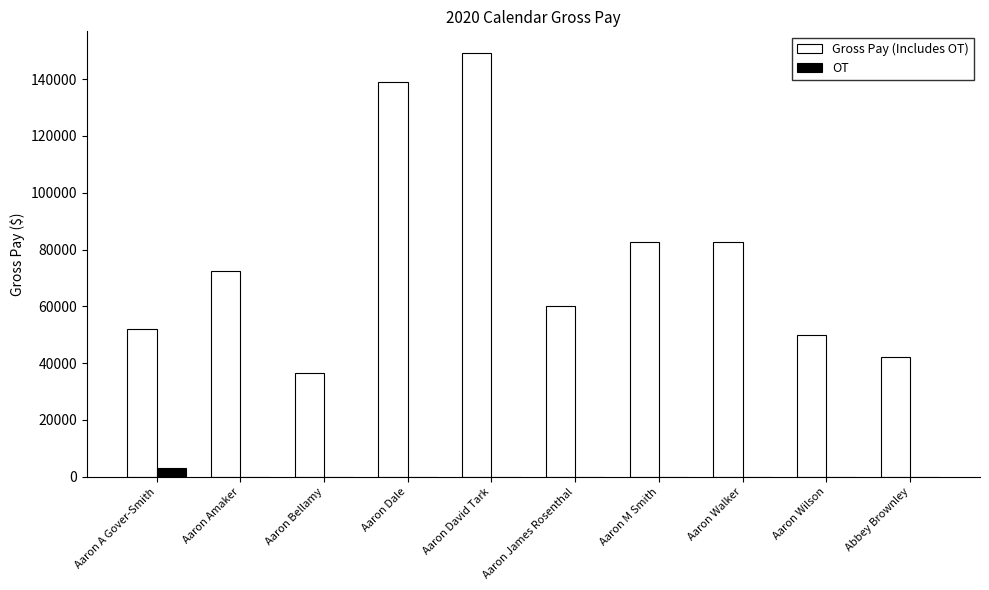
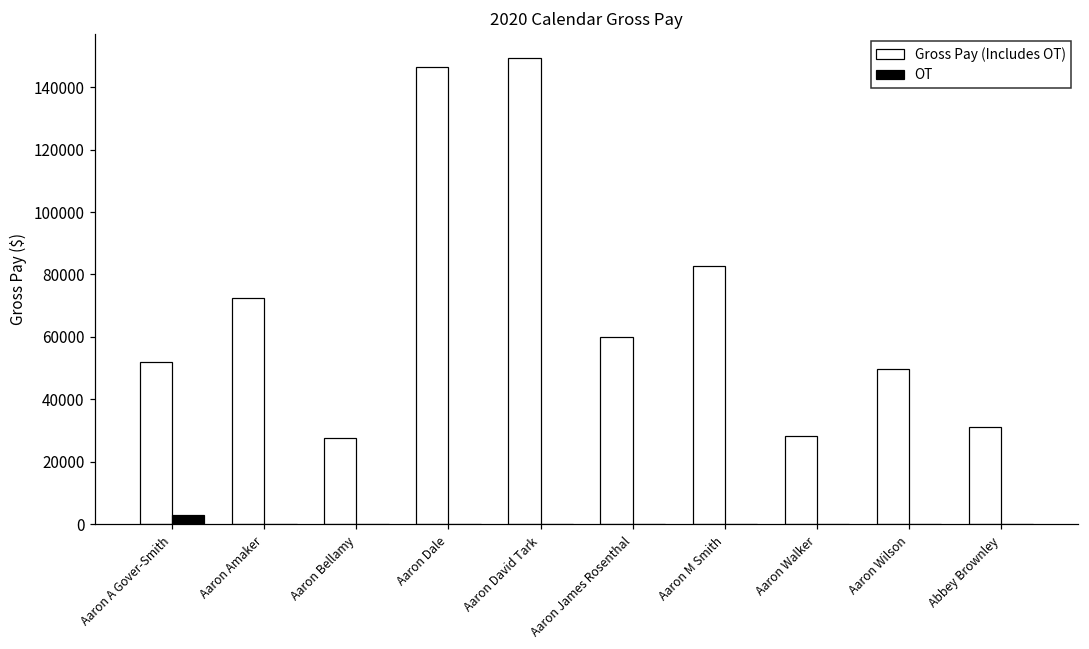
Gross Pay (Includes OT), Aaron Bellamy: 37000 -> 28000
Gross Pay (Includes OT), Aaron Dale: 139000 -> 146000
Gross Pay (Includes OT), Aaron Walker: 83000 -> 28000
Gross Pay (Includes OT), Abbey Brownley: 42000 -> 31000
